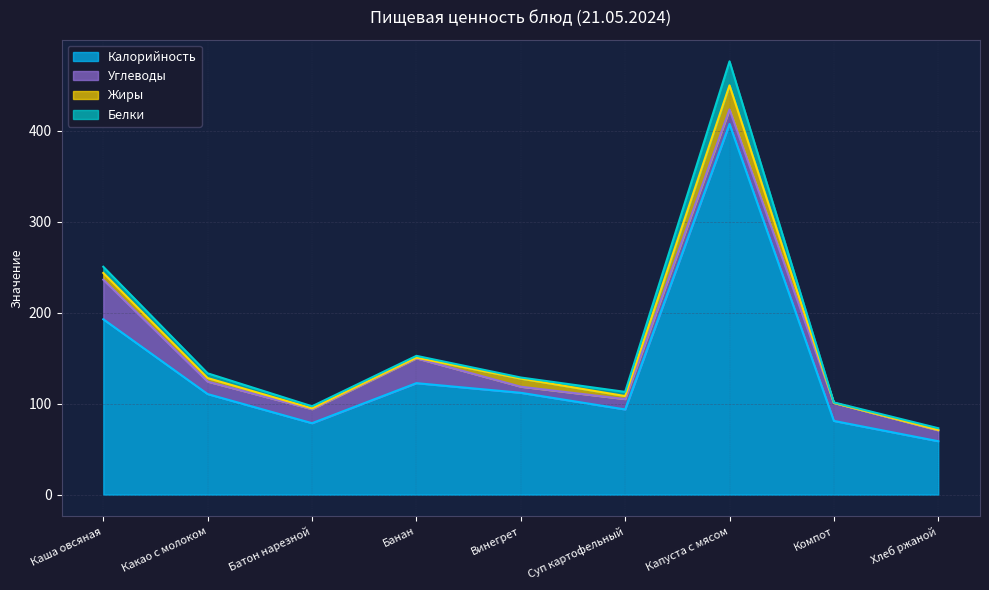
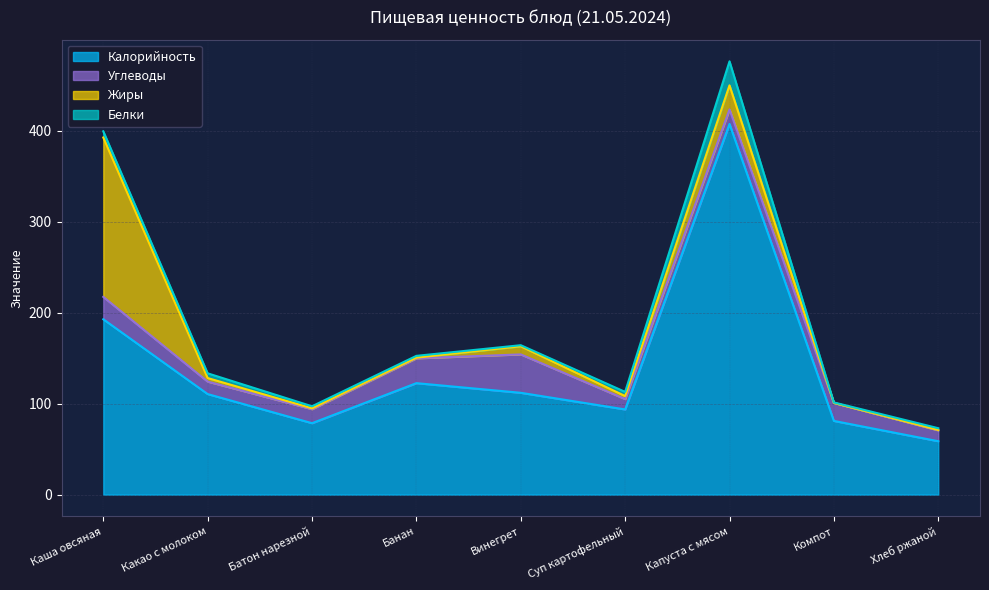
Углеводы, Каша овсяная: 40 -> 20
Жиры, Каша овсяная: 10 -> 180
Углеводы, Винегрет: 10 -> 40
